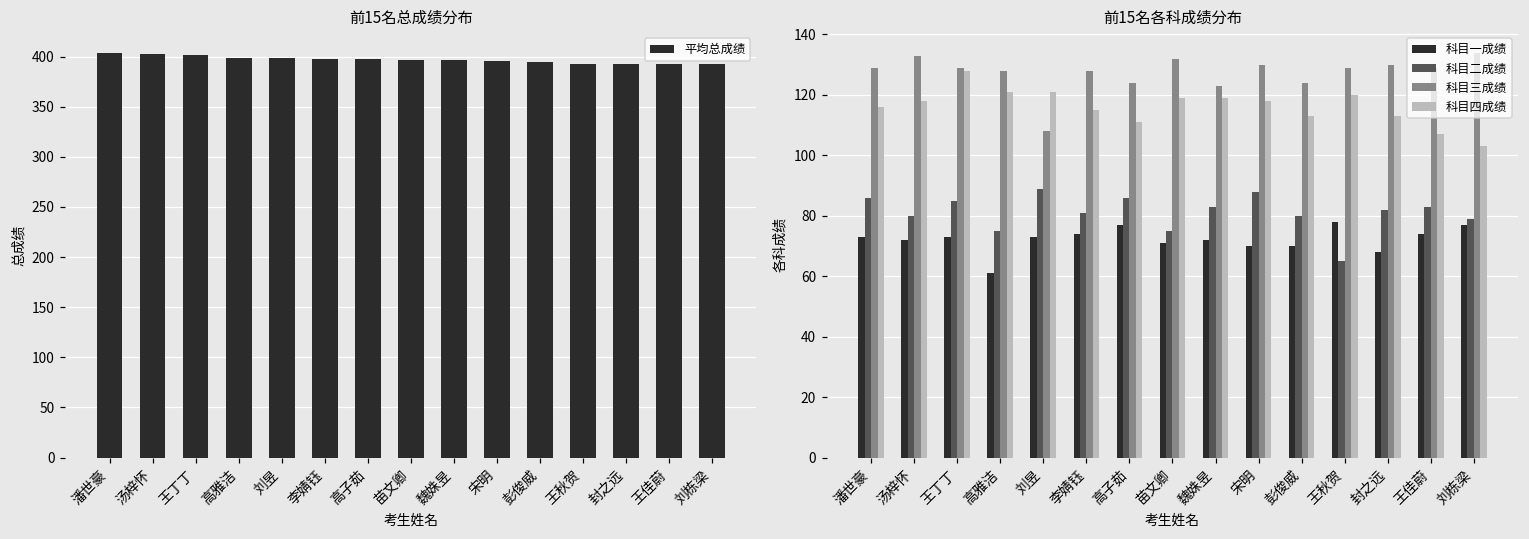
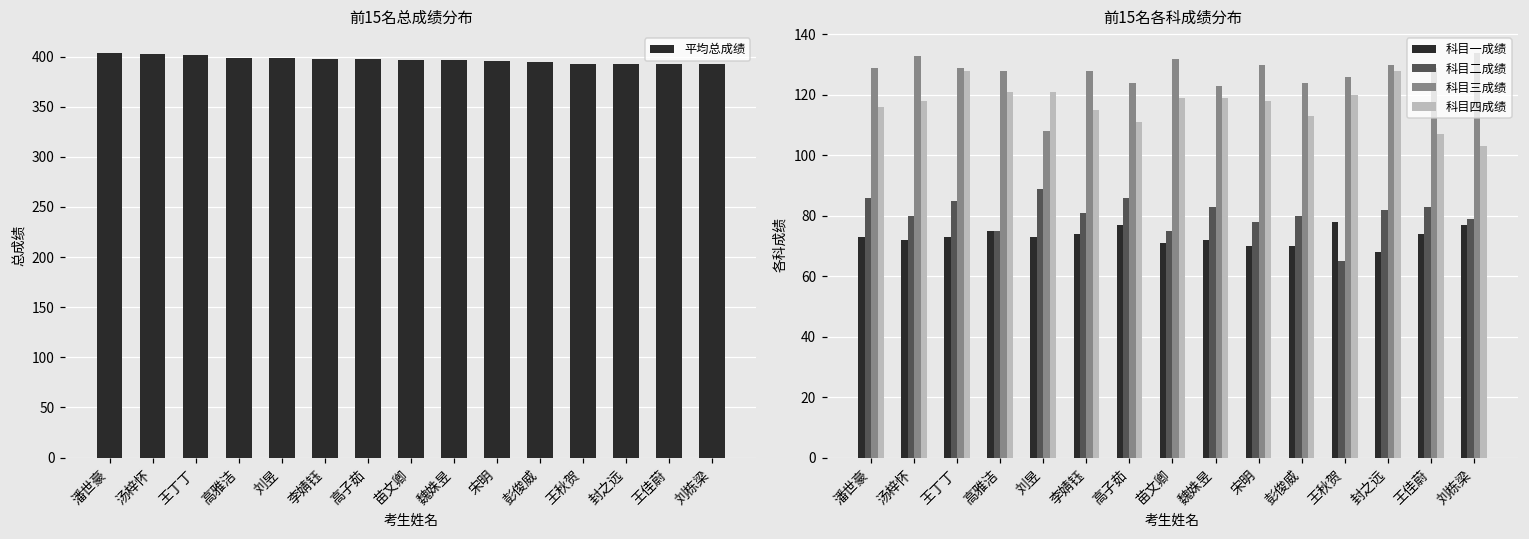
前15名各科成绩分布, 科目一成绩, 高雅洁: 61 -> 75
前15名各科成绩分布, 科目二成绩, 宋明: 88 -> 78
前15名各科成绩分布, 科目三成绩, 王秋贺: 129 -> 126
前15名各科成绩分布, 科目四成绩, 封之远: 113 -> 128
